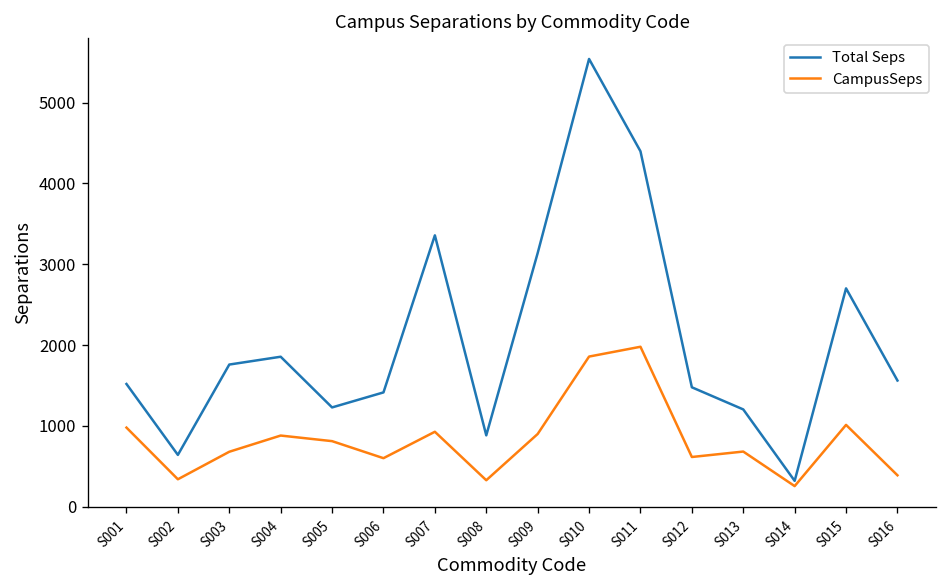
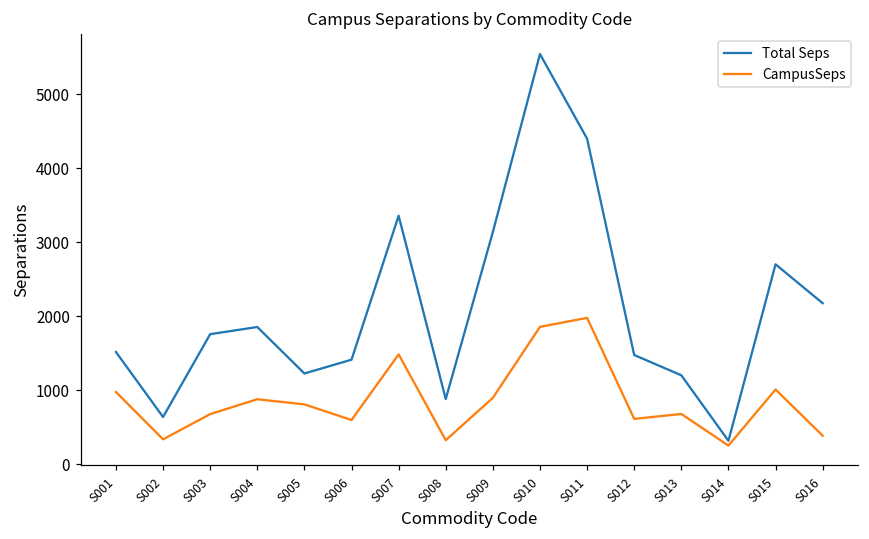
CampusSeps, S007: 900 -> 1500
Total Seps, S016: 1600 -> 2200
